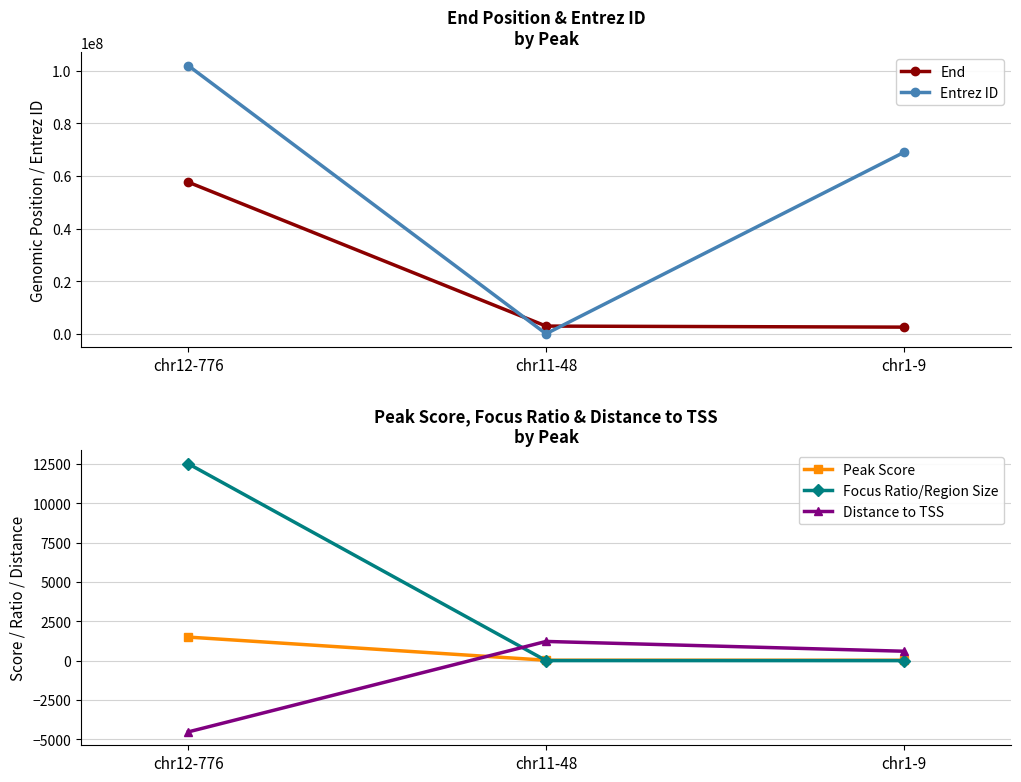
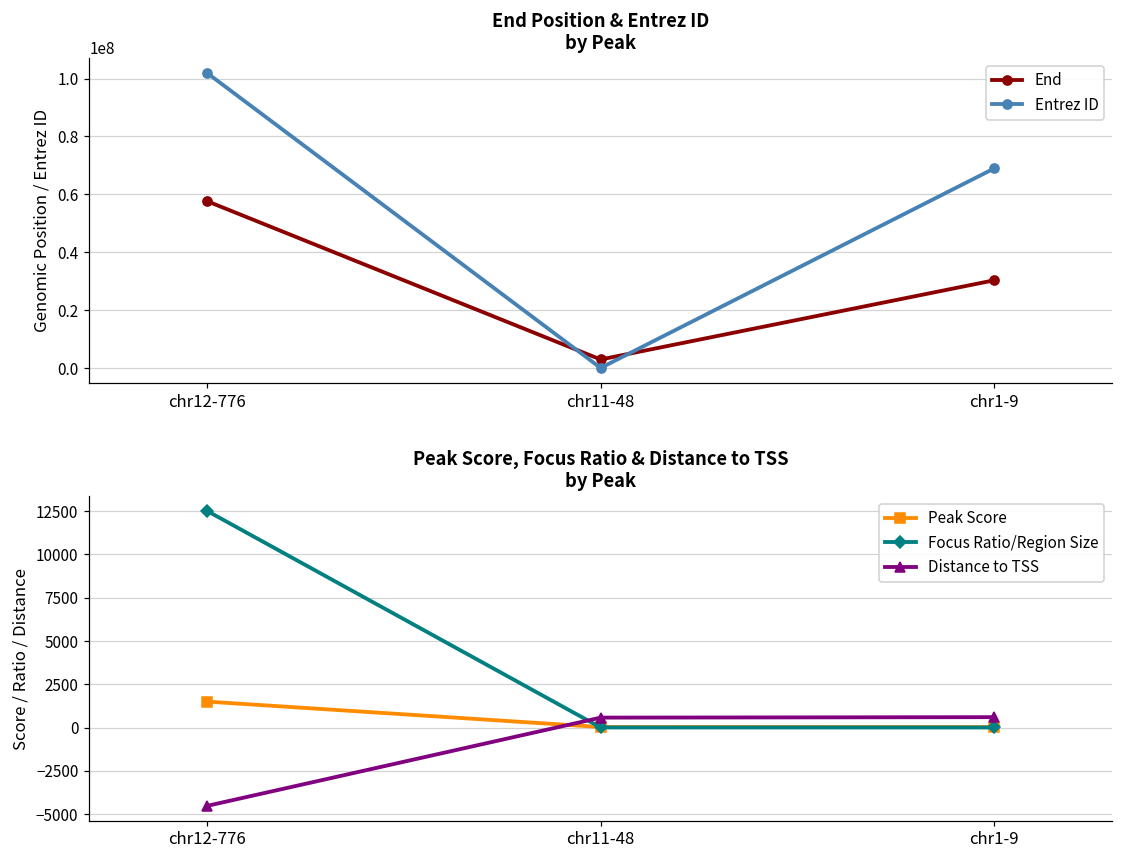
End Position & Entrez ID by Peak, End, chr1-9: 3000000 -> 30000000
Peak Score, Focus Ratio & Distance to TSS by Peak, Distance to TSS, chr11-48: 1200 -> 600
